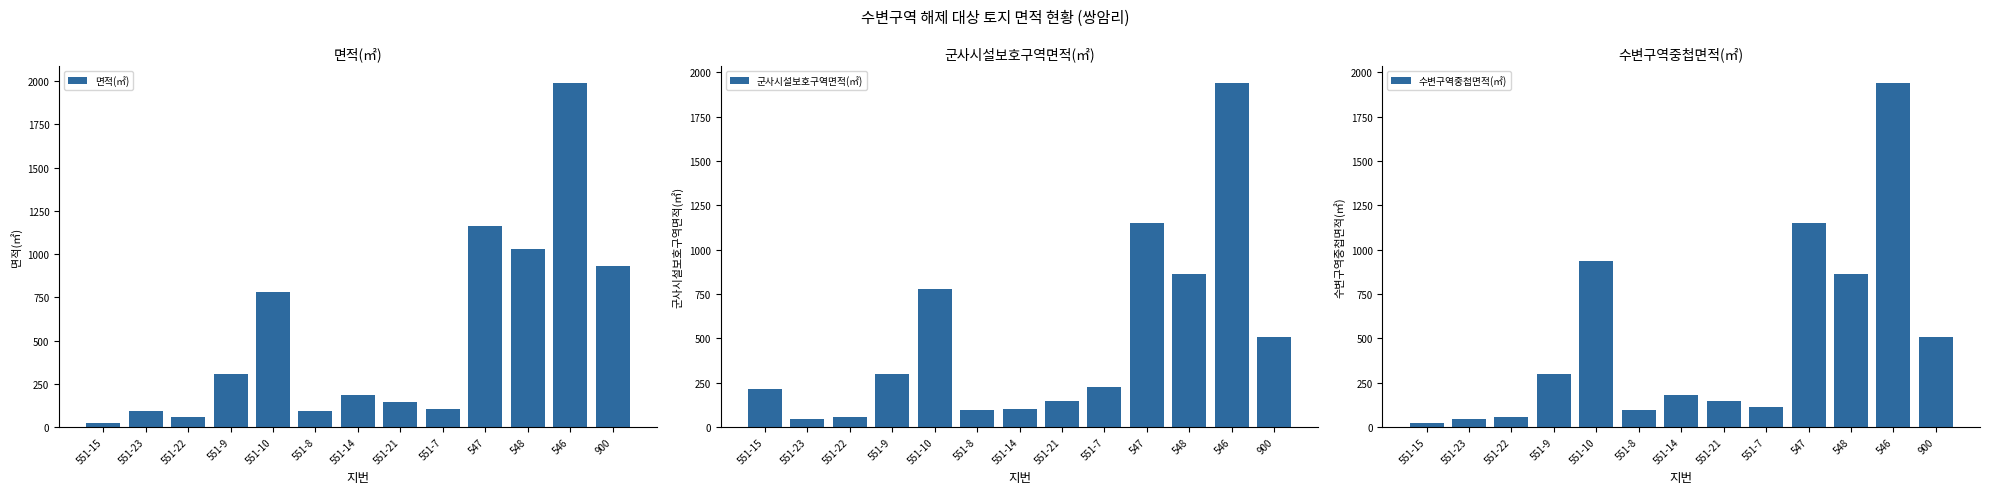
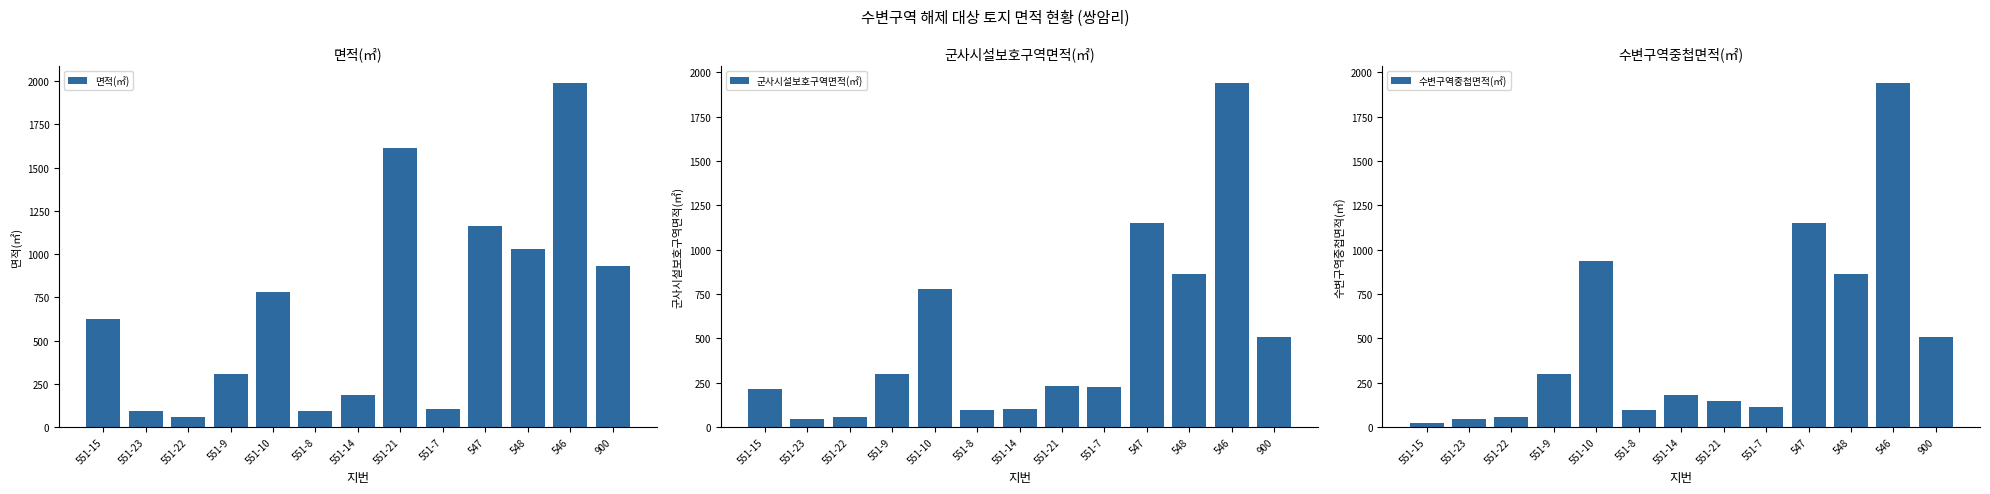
면적(㎡), 551-15: 20 -> 620
면적(㎡), 551-21: 150 -> 1610
군사시설보호구역면적(㎡), 551-21: 150 -> 230
